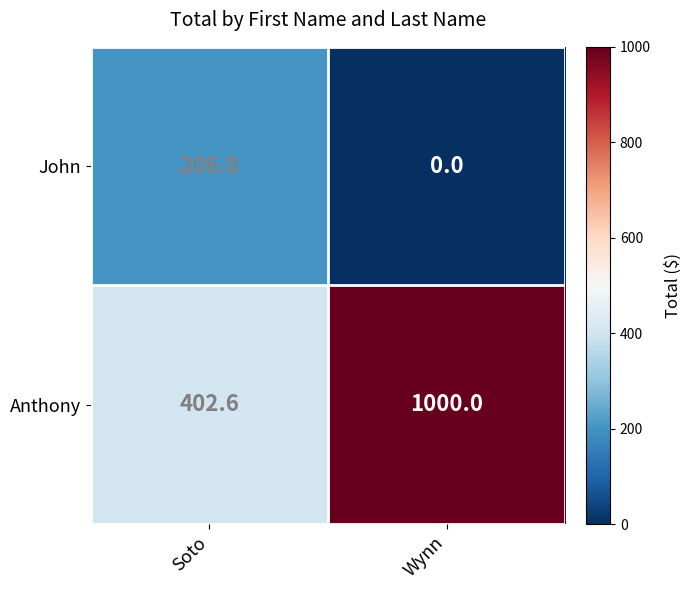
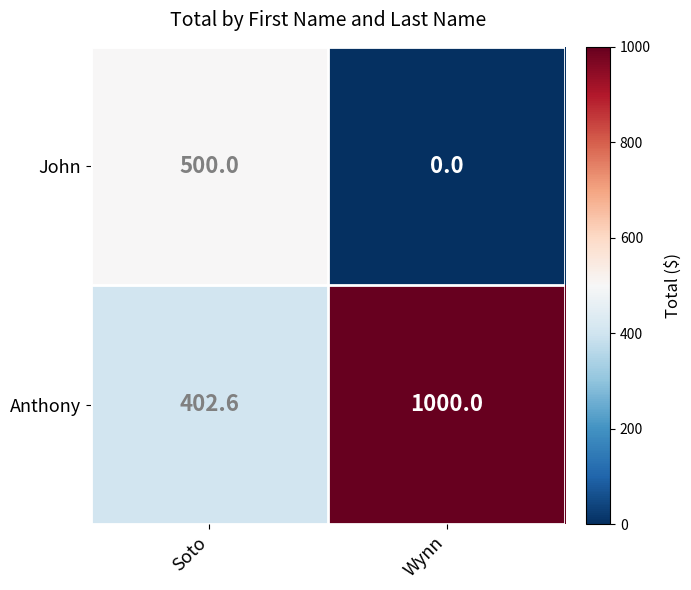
John, Soto: 206.8 -> 500.0
